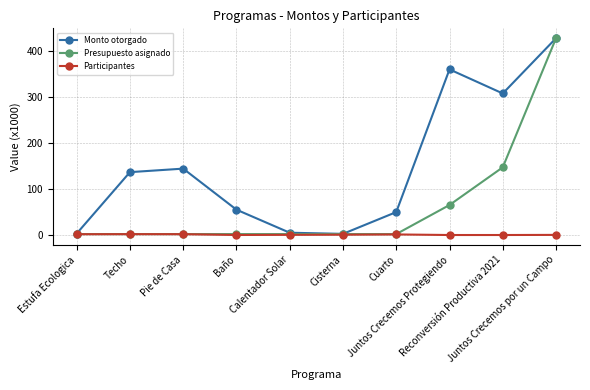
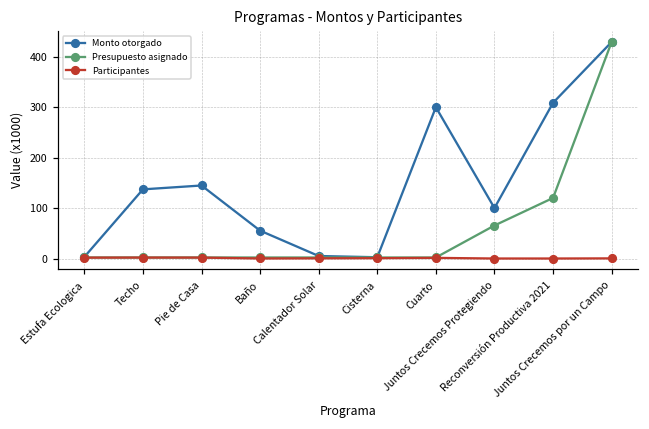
Monto otorgado, Cuarto: 50 -> 300
Monto otorgado, Juntos Crecemos Protegiendo: 360 -> 100
Presupuesto asignado, Reconversión Productiva 2021: 150 -> 120
